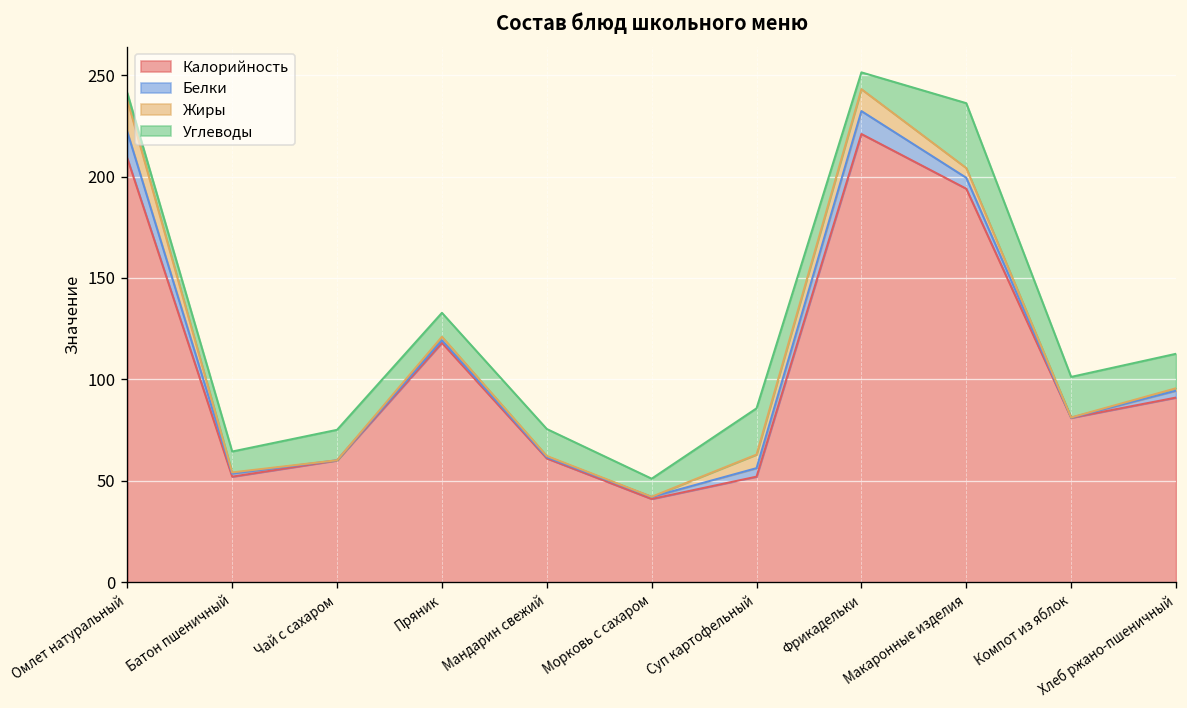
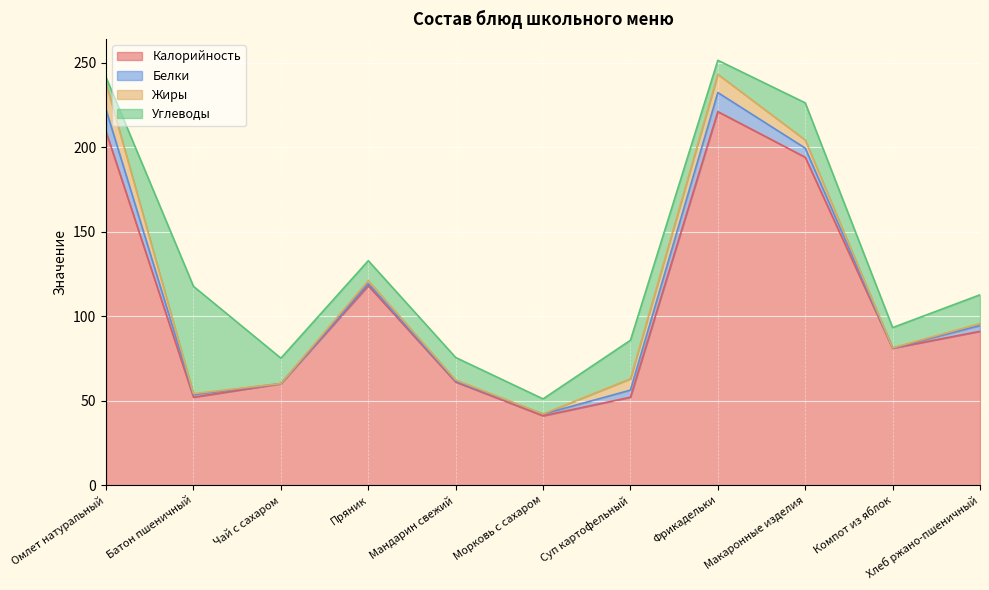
Углеводы, Батон пшеничный: 10 -> 63
Углеводы, Макаронные изделия: 32 -> 22
Углеводы, Компот из яблок: 20 -> 12
